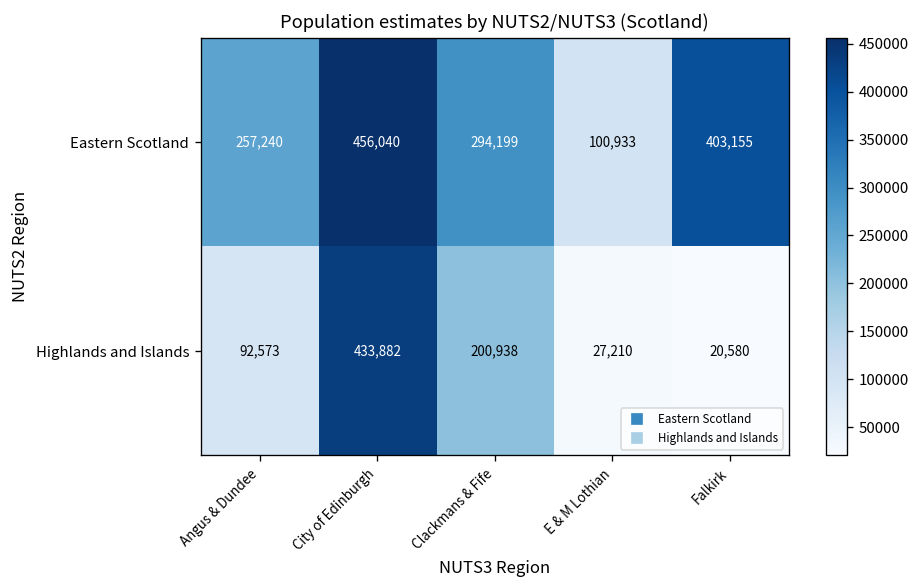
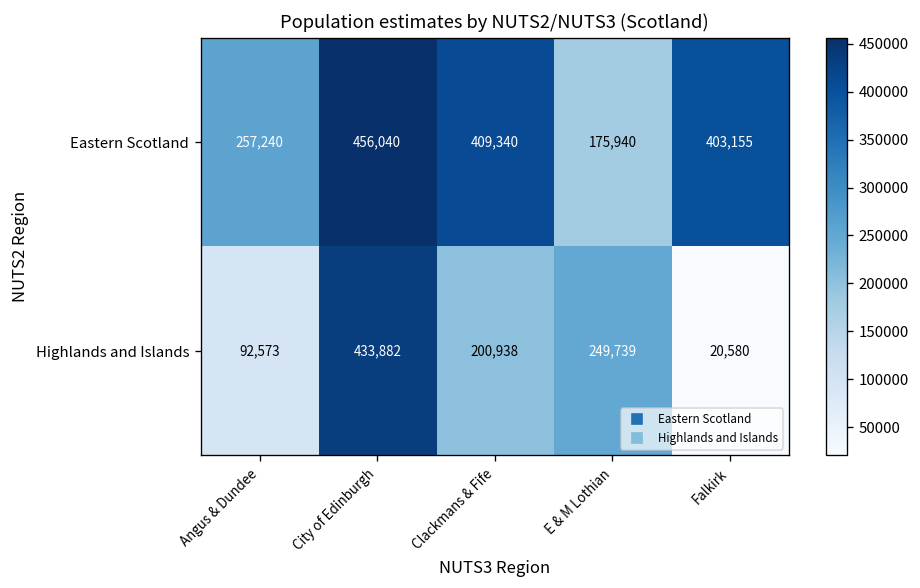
Eastern Scotland, Clackmans & Fife: 294,199 -> 409,340
Eastern Scotland, E & M Lothian: 100,933 -> 175,940
Highlands and Islands, E & M Lothian: 27,210 -> 249,739
